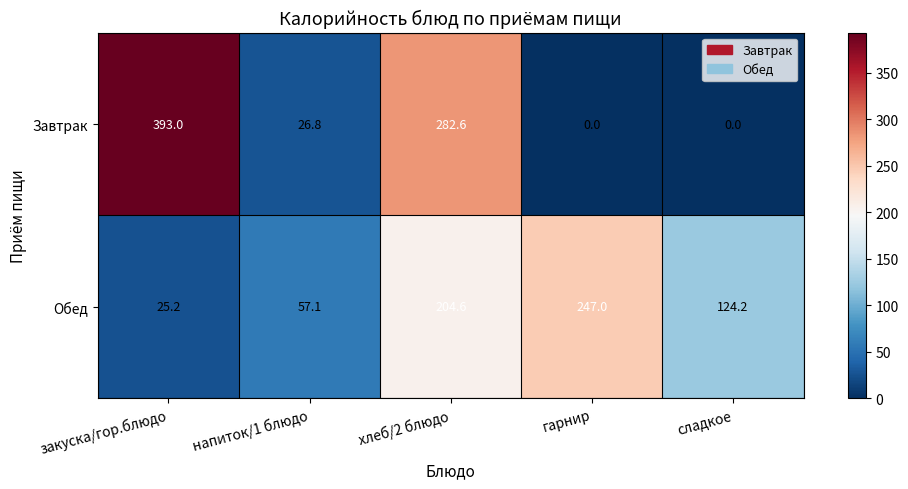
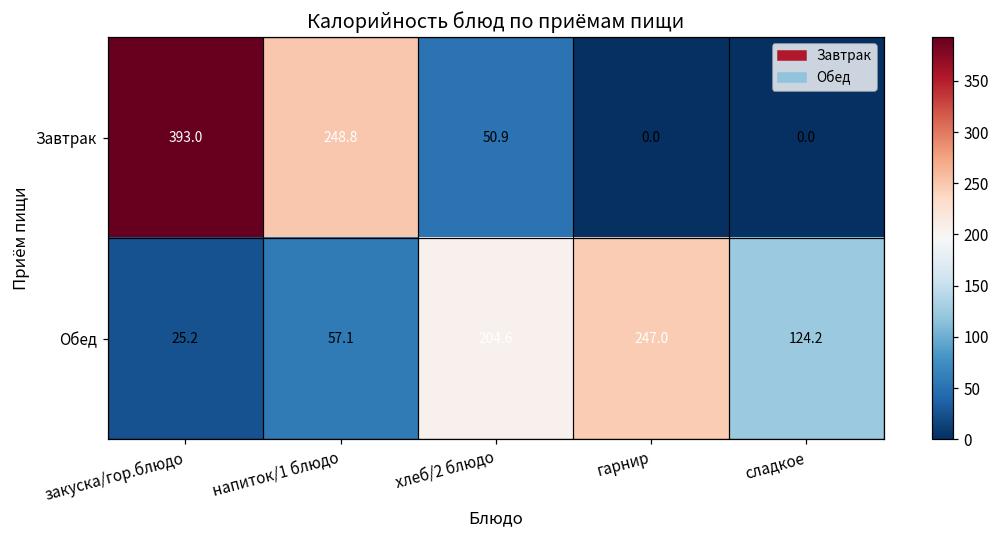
Завтрак, напиток/1 блюдо: 26.8 -> 248.8
Завтрак, хлеб/2 блюдо: 282.6 -> 50.9
